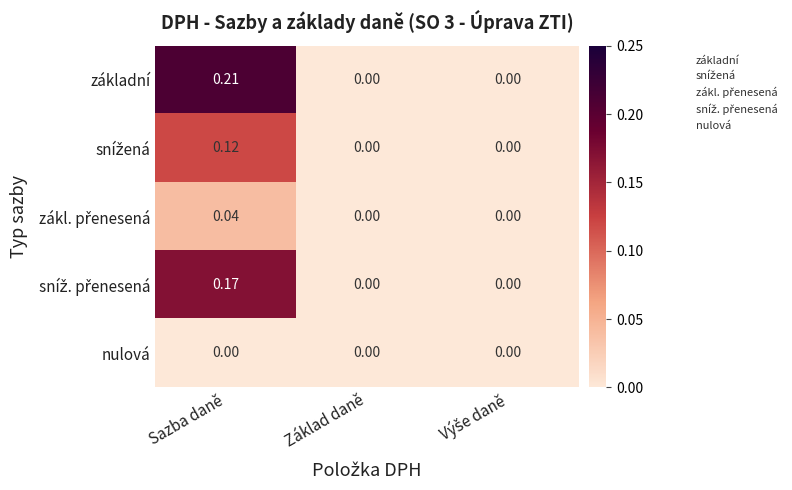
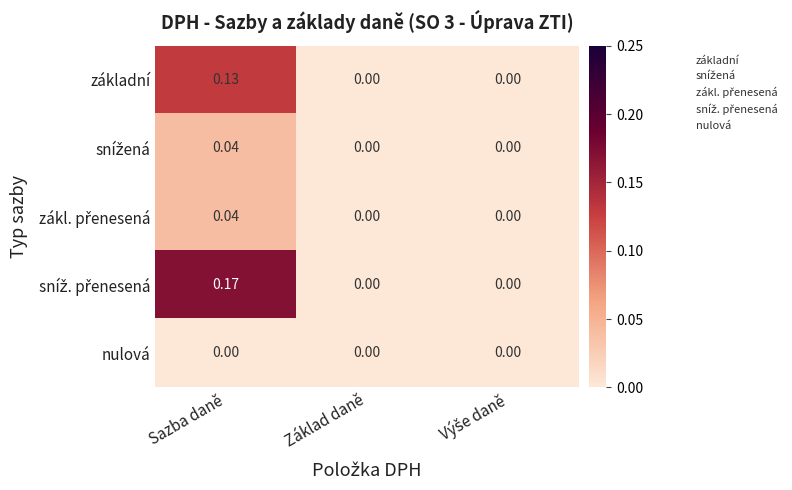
základní, Sazba daně: 0.21 -> 0.13
snížená, Sazba daně: 0.12 -> 0.04
